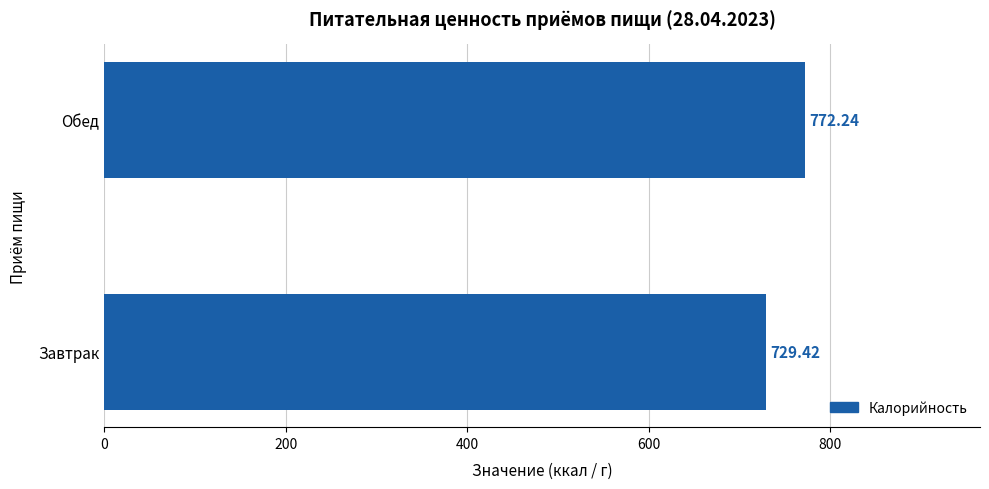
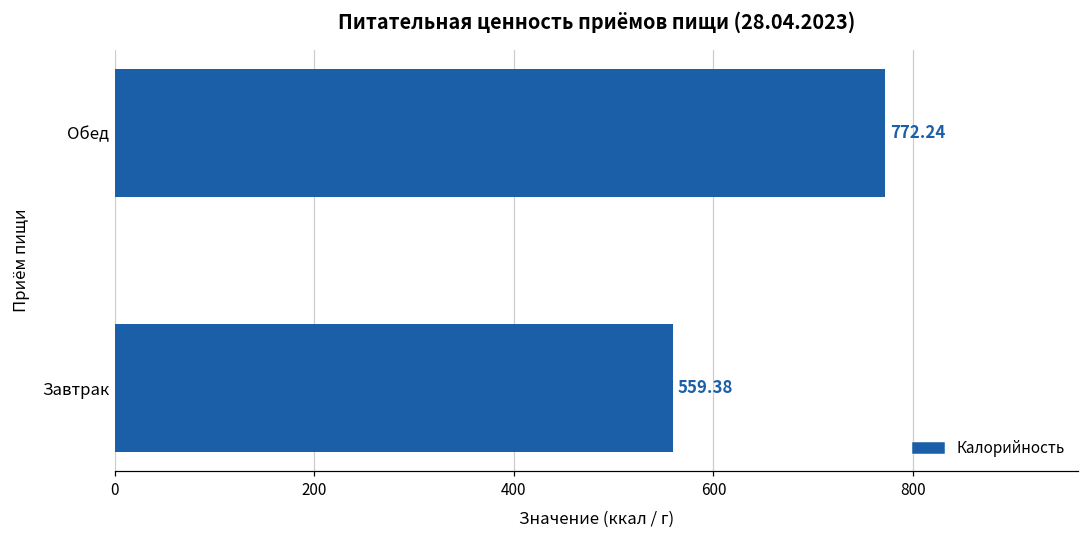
Завтрак: 729.42 -> 559.38
